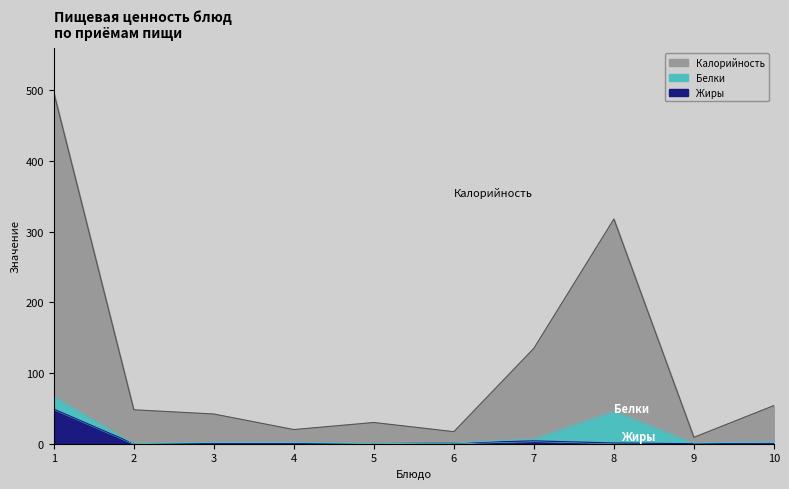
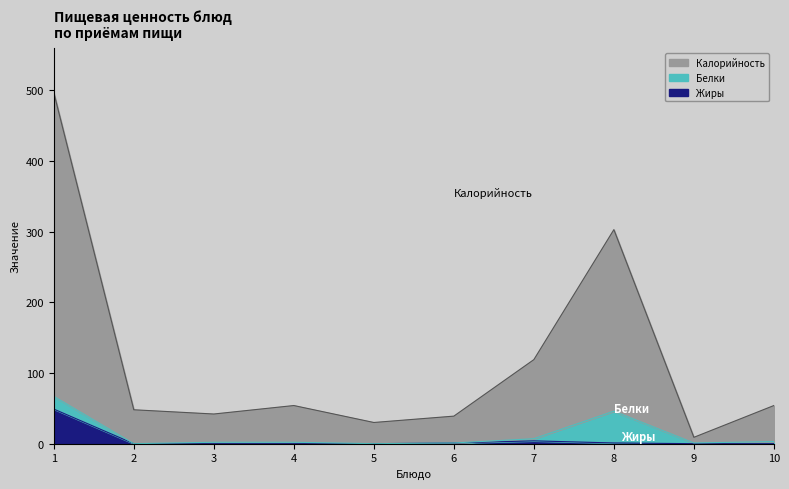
Калорийность, 4: 20 -> 50
Калорийность, 6: 20 -> 40
Калорийность, 7: 130 -> 110
Калорийность, 8: 270 -> 260
